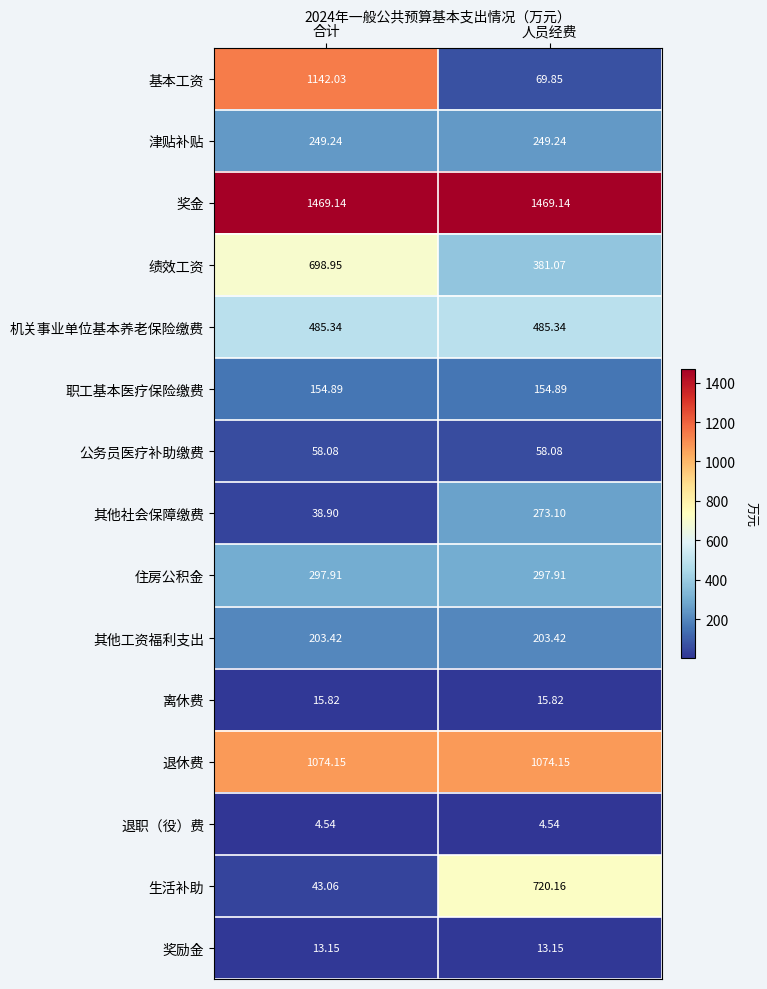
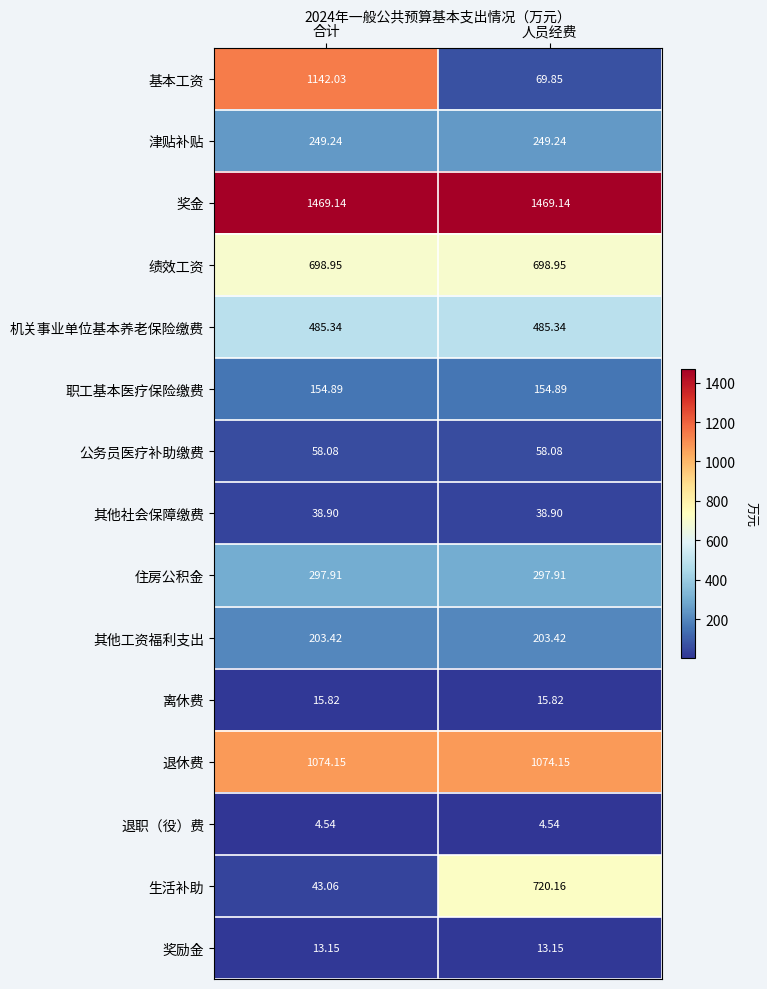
绩效工资, 人员经费: 381.07 -> 698.95
其他社会保障缴费, 人员经费: 273.10 -> 38.90
